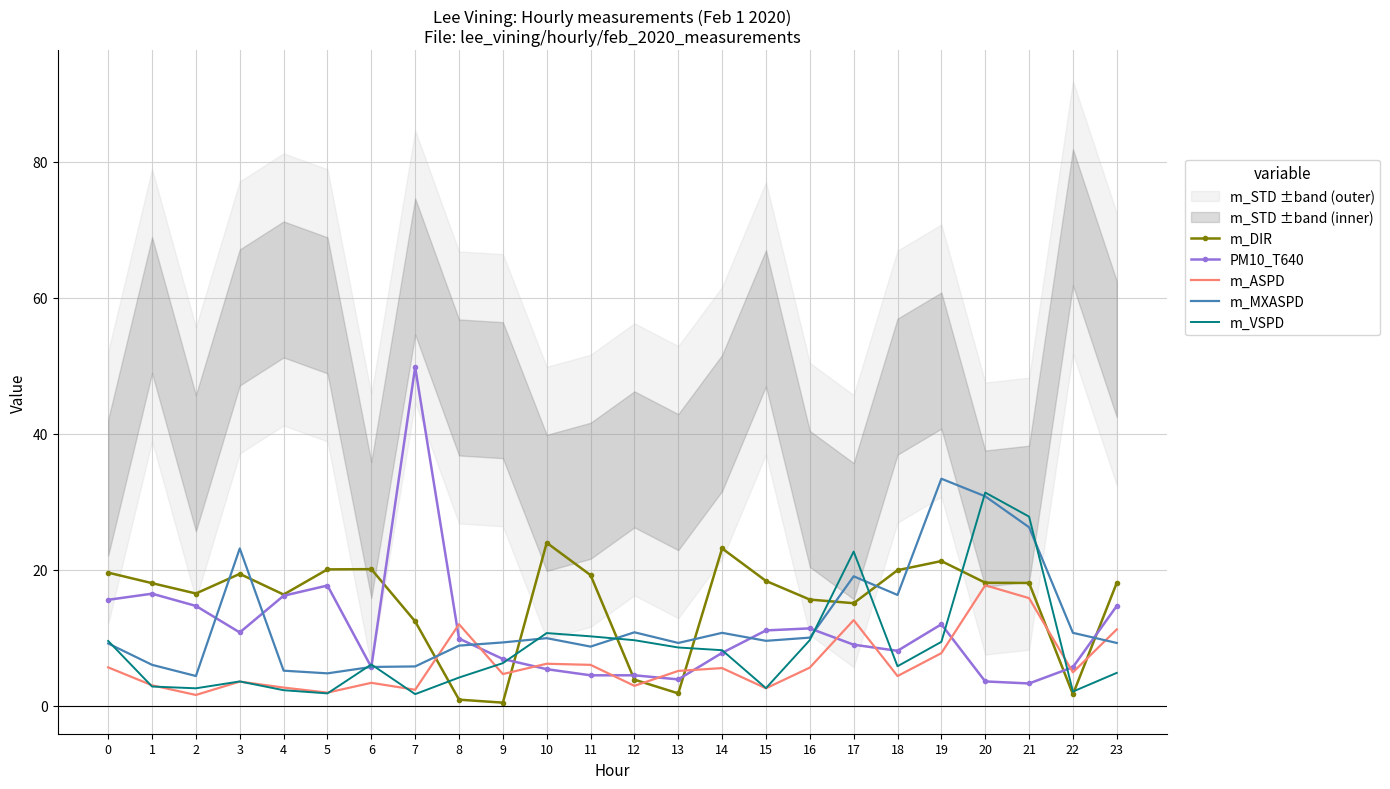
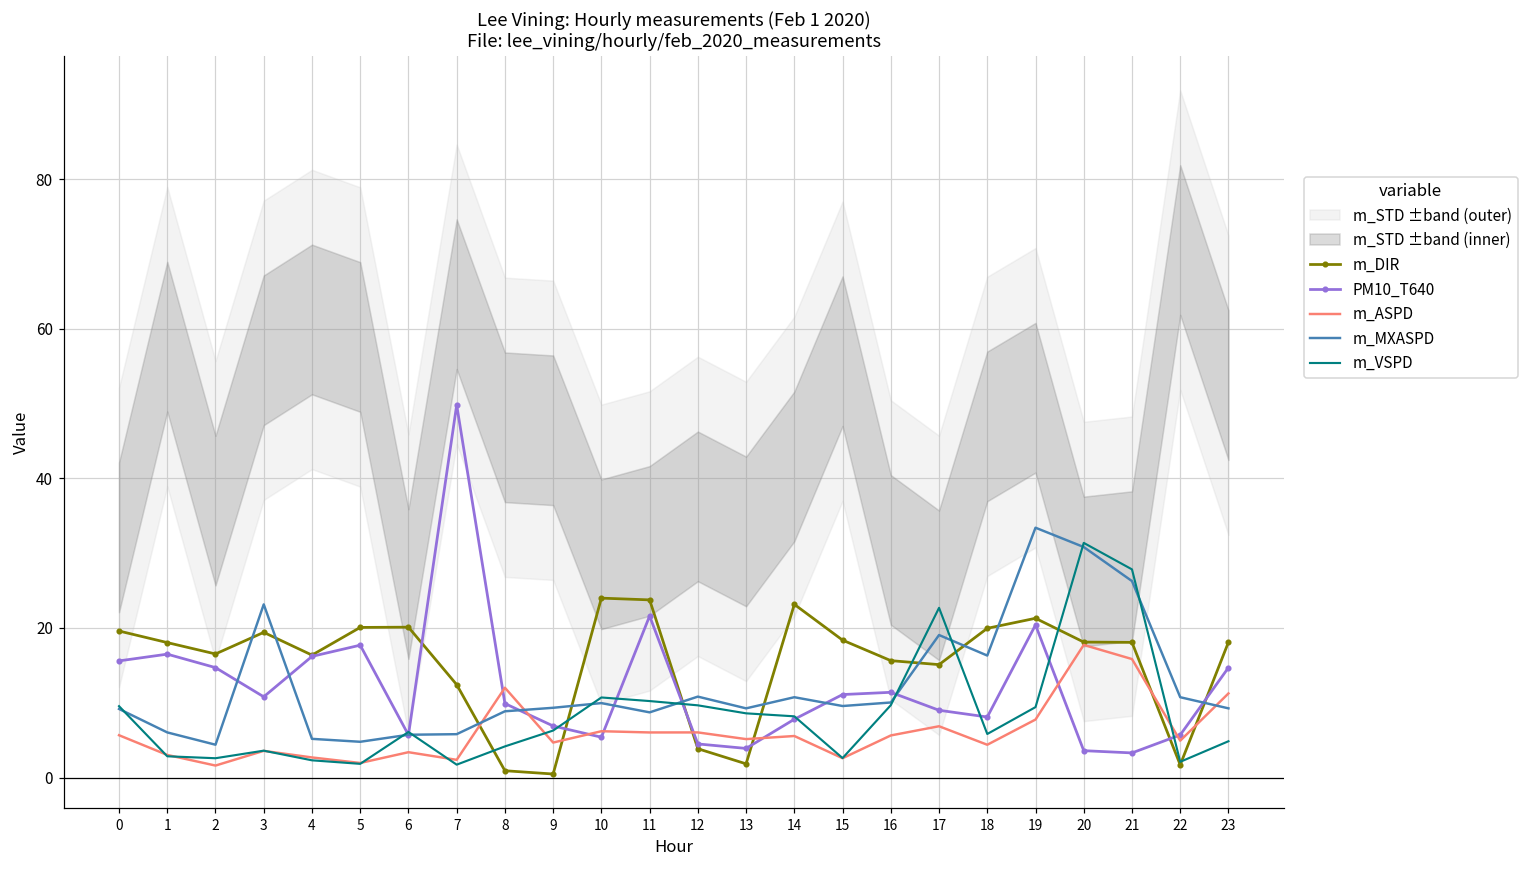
m_DIR, 11: 19 -> 24
PM10_T640, 11: 5 -> 22
m_ASPD, 12: 3 -> 6
m_ASPD, 17: 13 -> 7
PM10_T640, 19: 12 -> 20
